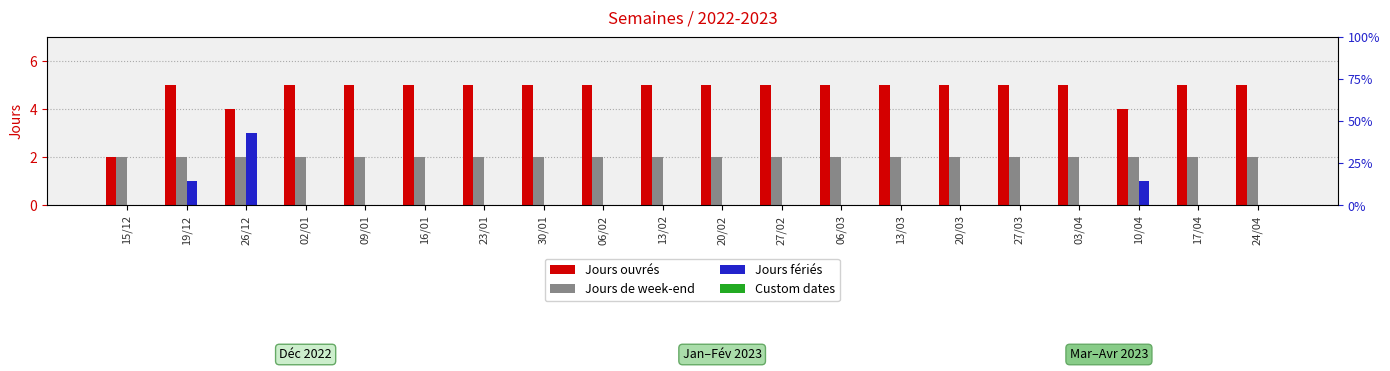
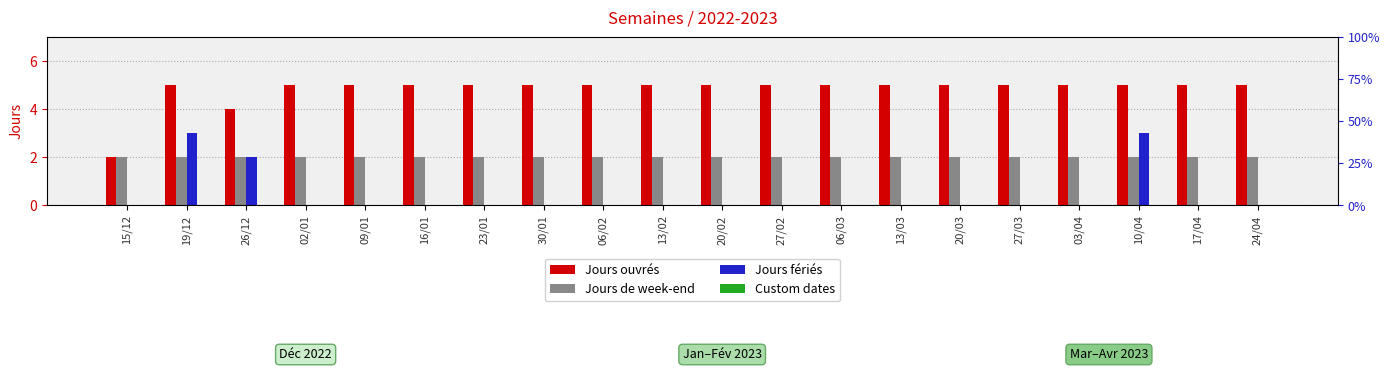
Jours fériés, 19/12: 1 -> 3
Jours fériés, 26/12: 3 -> 2
Jours ouvrés, 10/04: 4 -> 5
Jours fériés, 10/04: 1 -> 3
